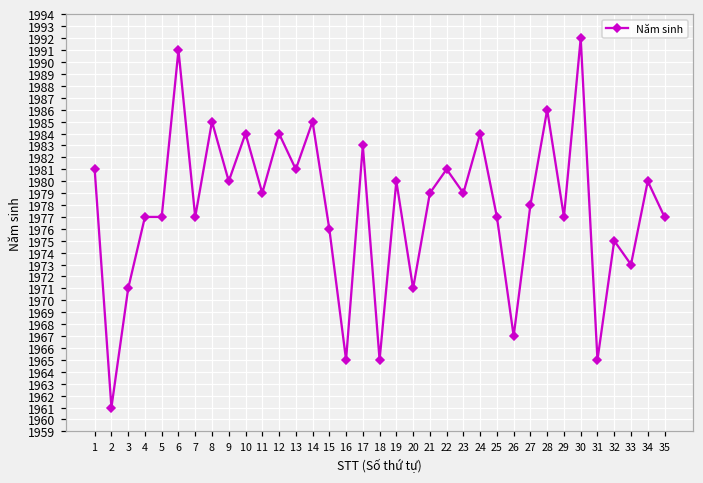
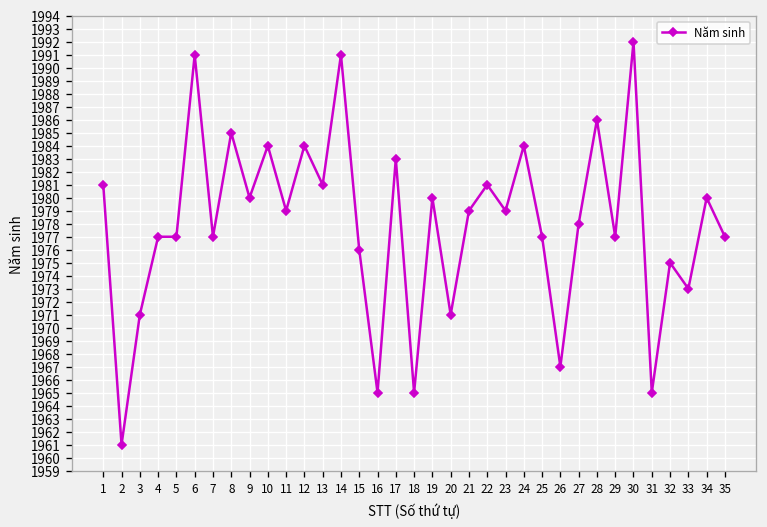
14: 1985 -> 1991
